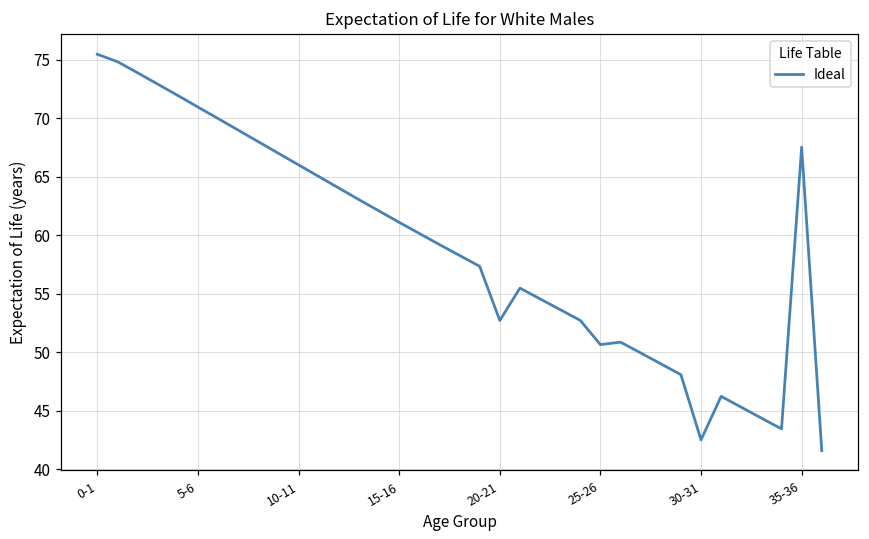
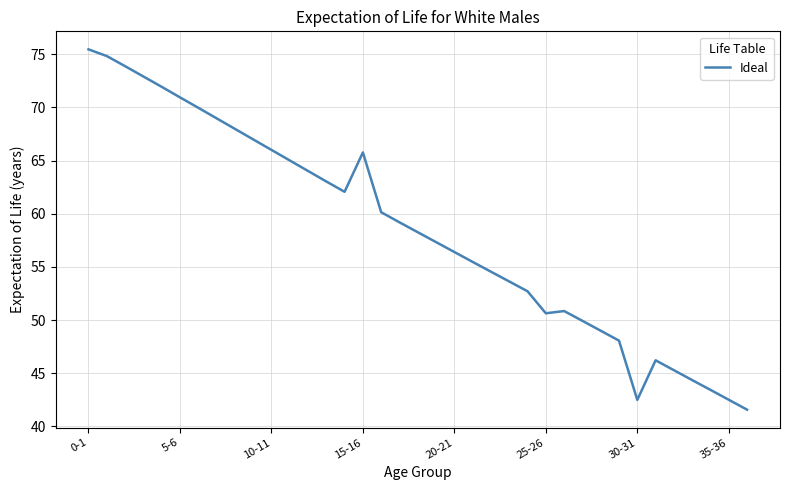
15-16: 61.1 -> 65.8
20-21: 52.7 -> 56.4
35-36: 67.5 -> 42.5
